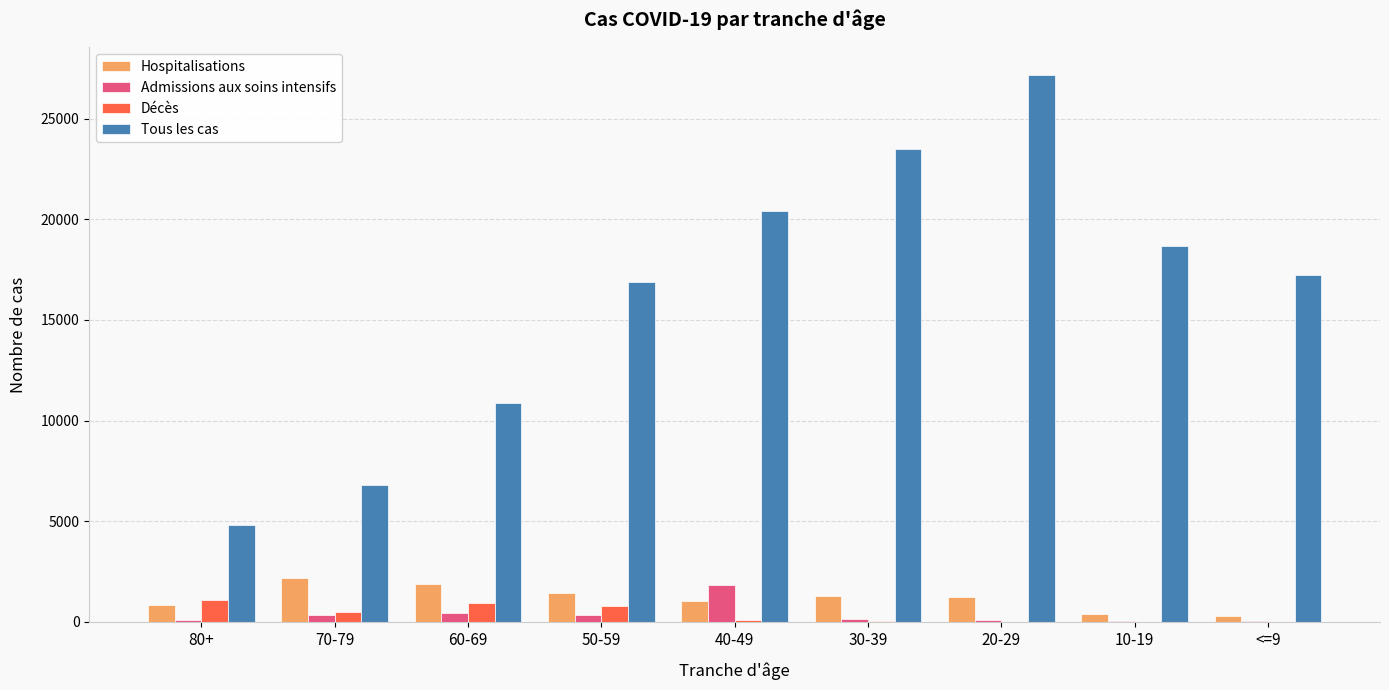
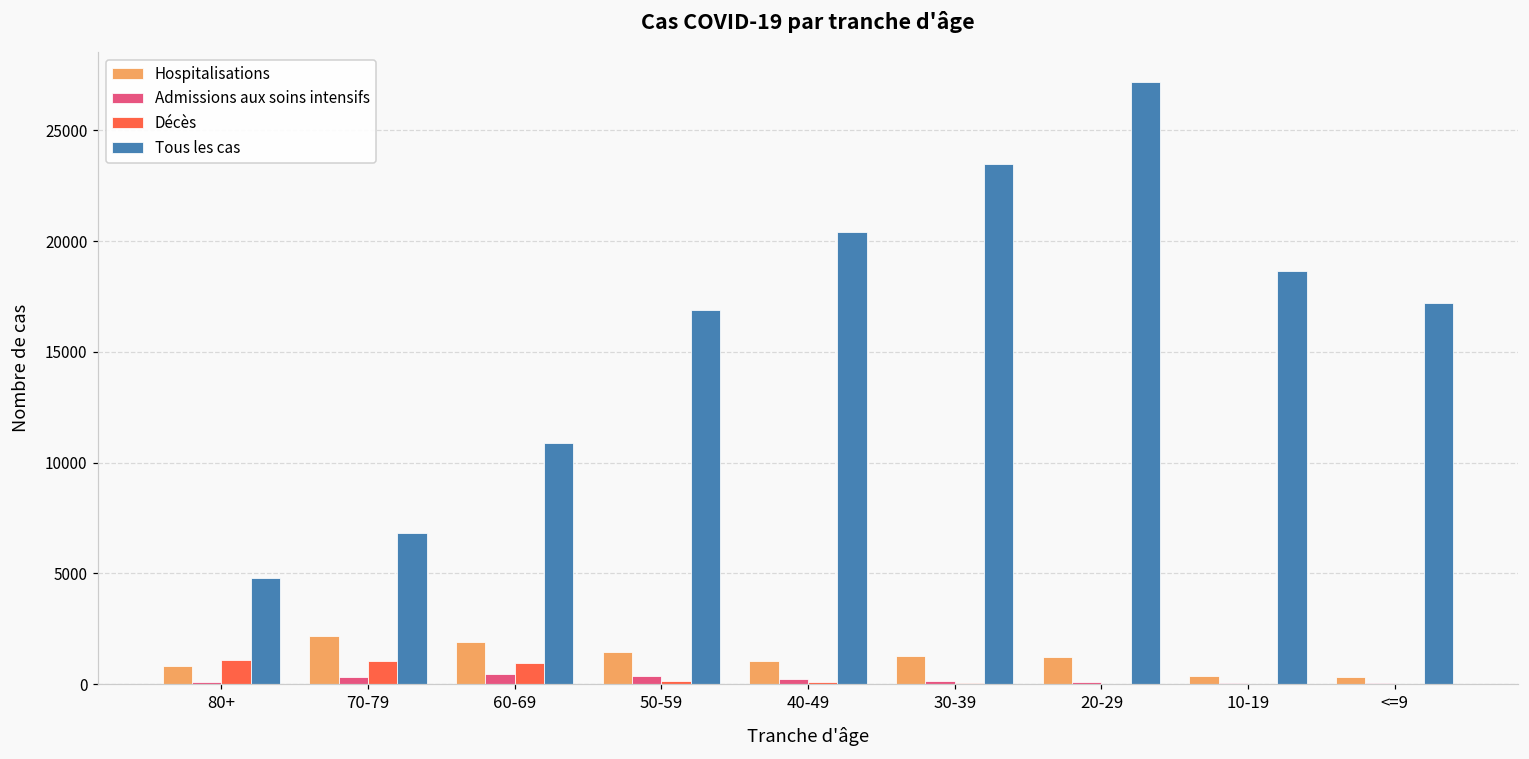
Décès, 70-79: 500 -> 1000
Décès, 50-59: 800 -> 200
Admissions aux soins intensifs, 40-49: 1800 -> 200
